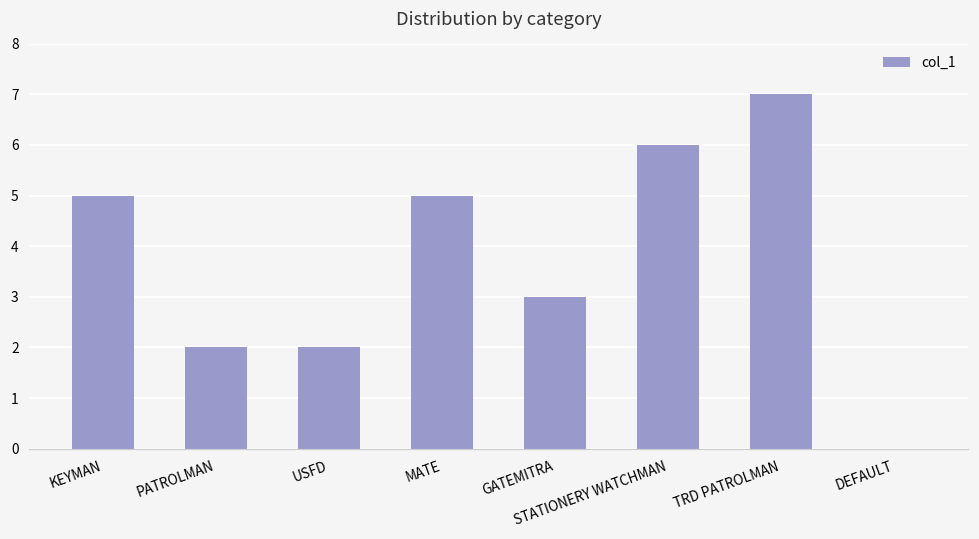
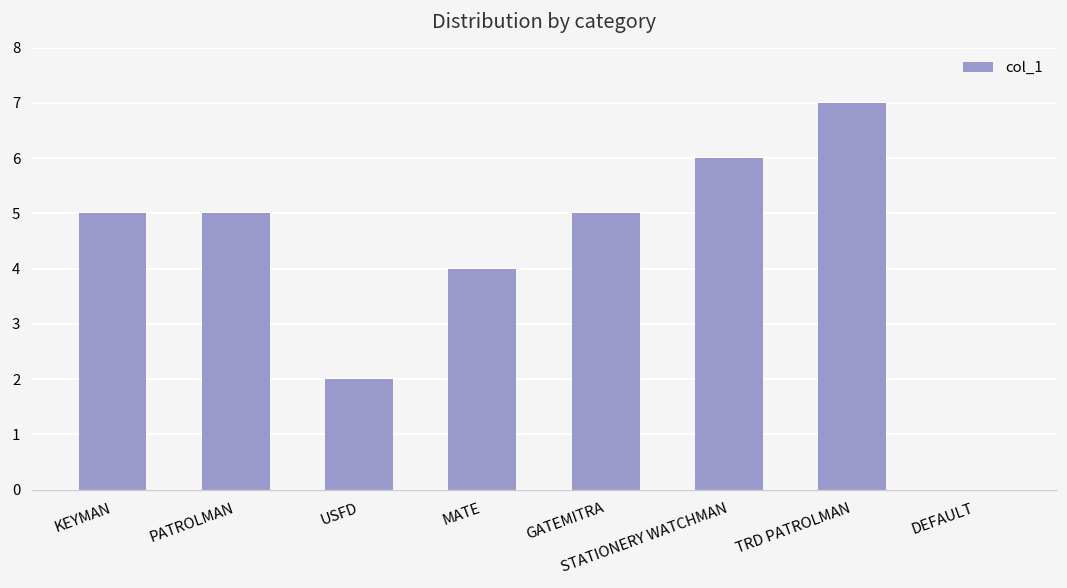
PATROLMAN: 2 -> 5
MATE: 5 -> 4
GATEMITRA: 3 -> 5
